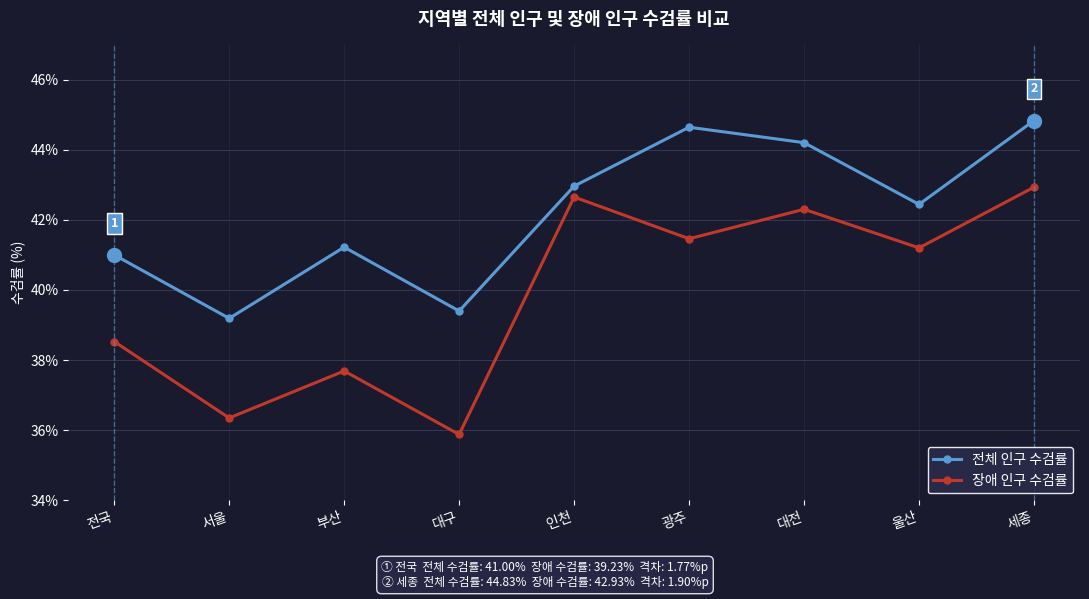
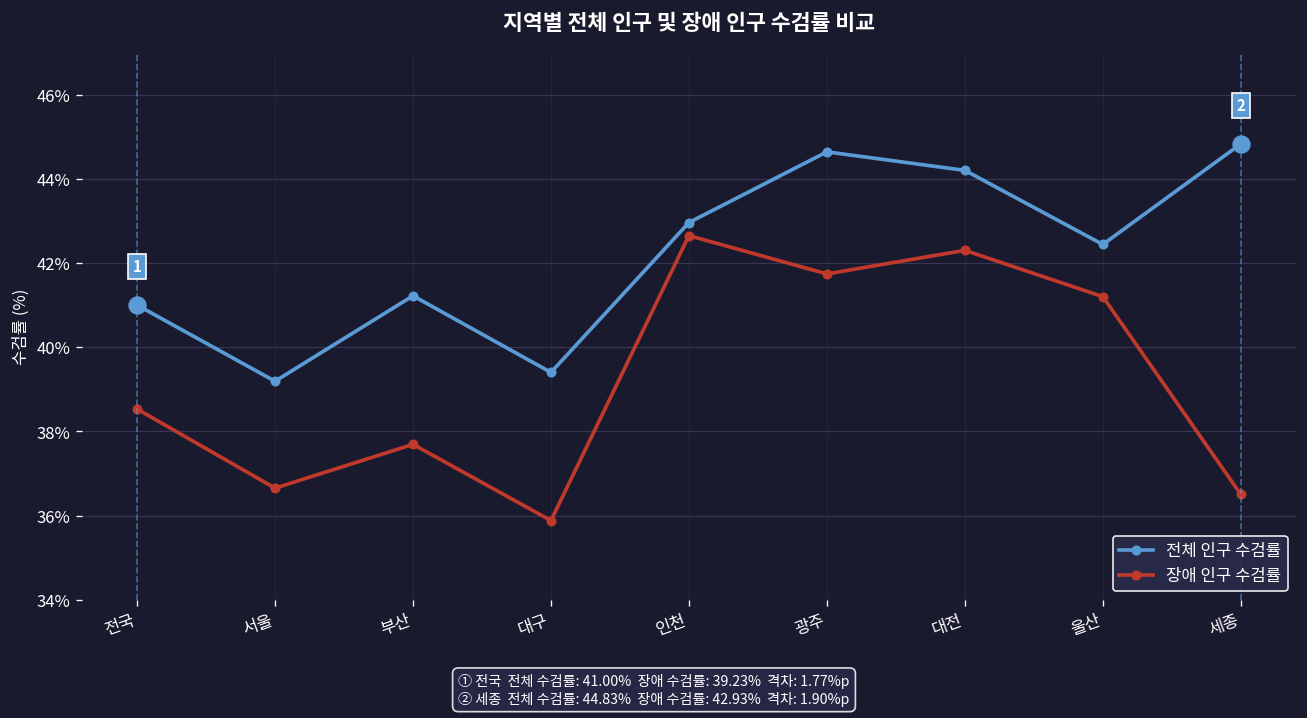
장애 인구 수검률, 서울: 36.4% -> 36.7%
장애 인구 수검률, 광주: 41.5% -> 41.7%
장애 인구 수검률, 세종: 42.9% -> 36.5%
